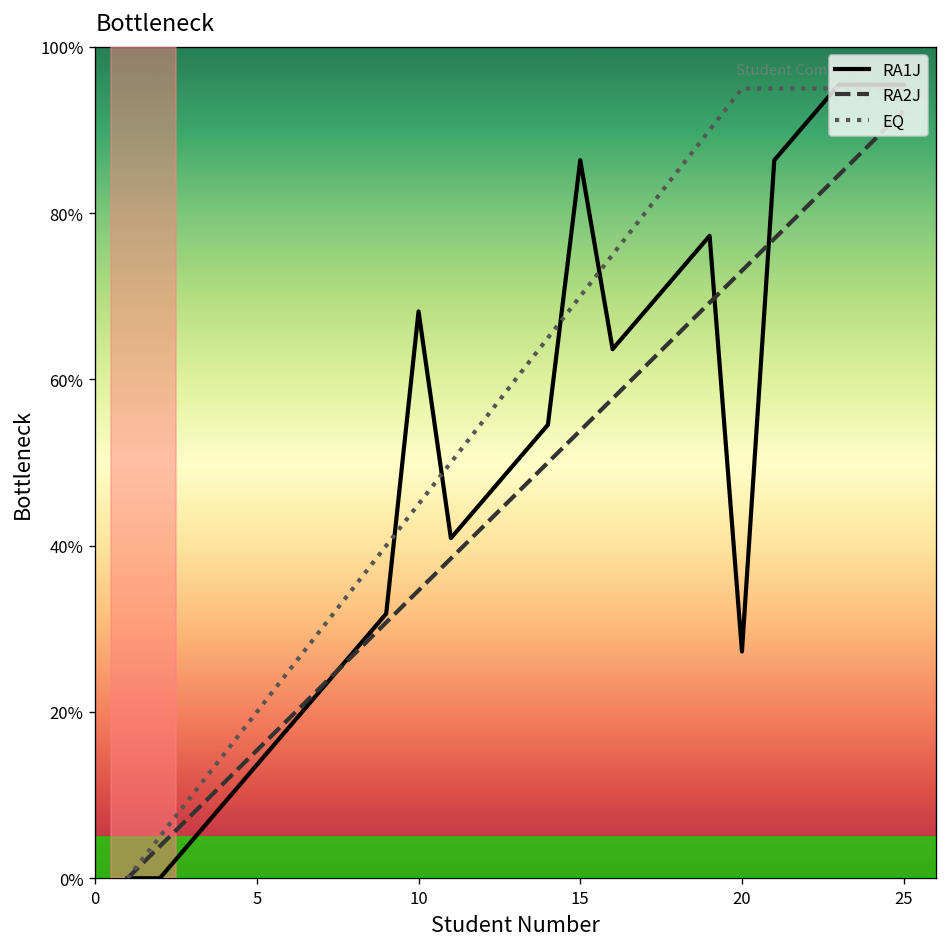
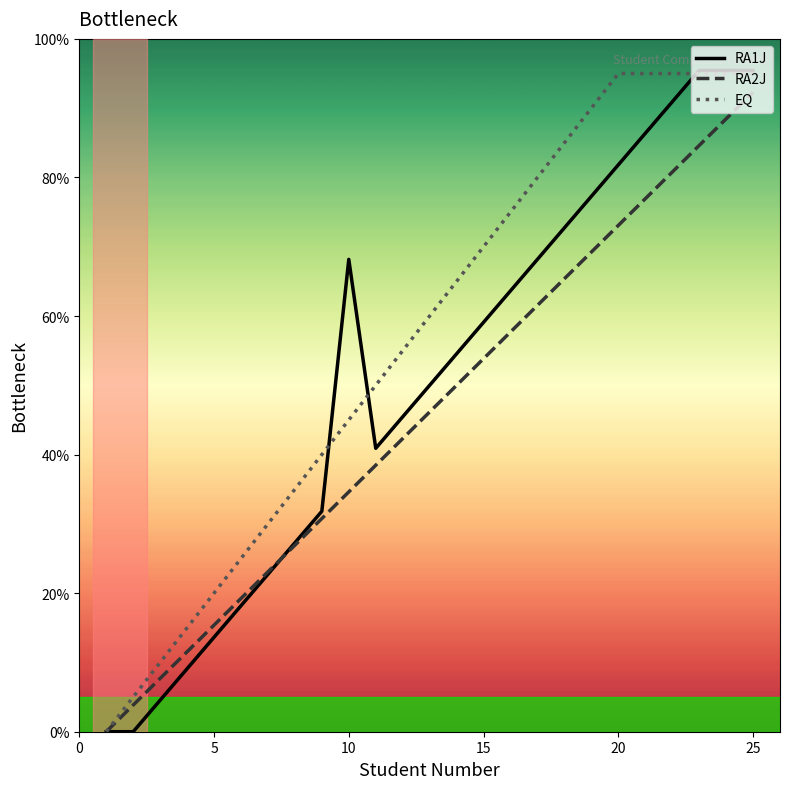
RA1J, 15: 86% -> 59%
RA1J, 20: 27% -> 82%
